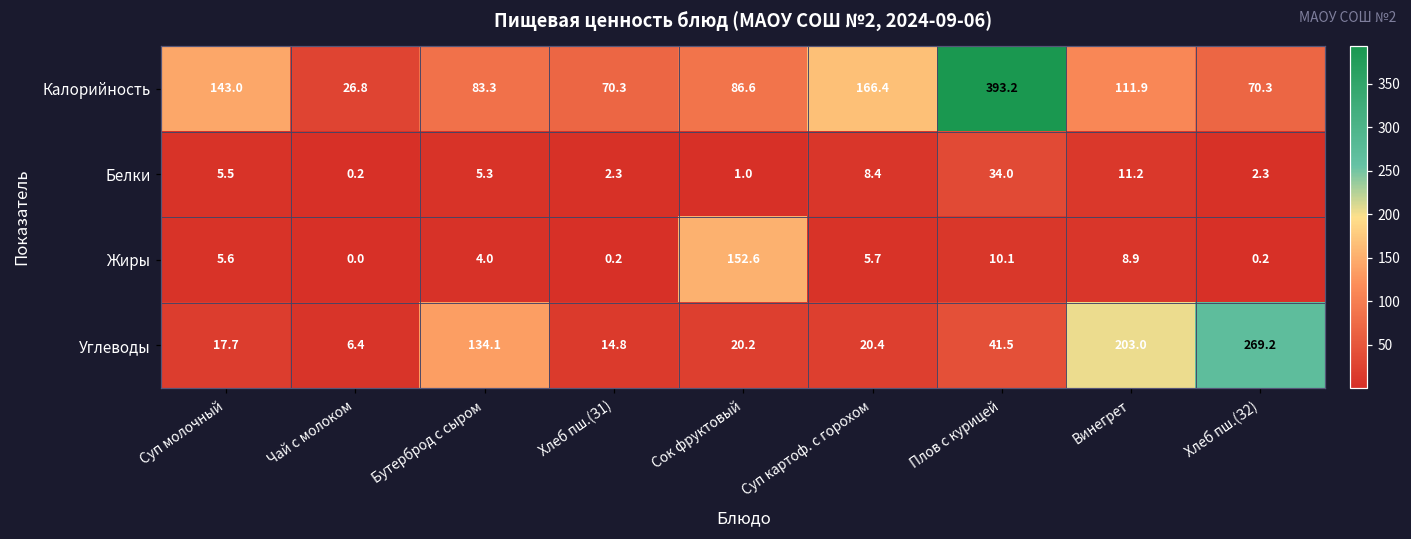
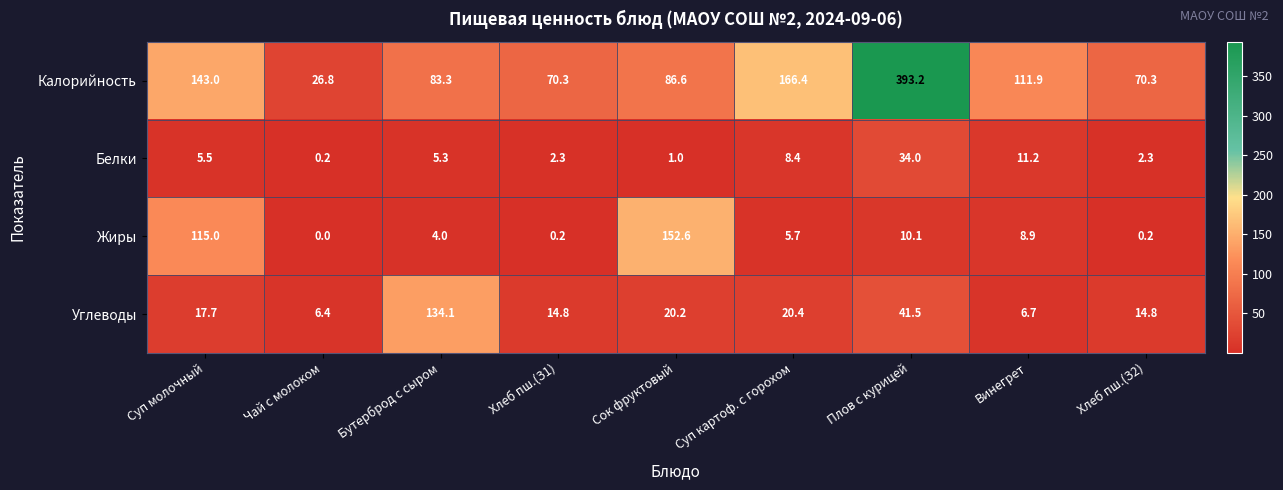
Жиры, Суп молочный: 5.6 -> 115.0
Углеводы, Винегрет: 203.0 -> 6.7
Углеводы, Хлеб пш.(З2): 269.2 -> 14.8
